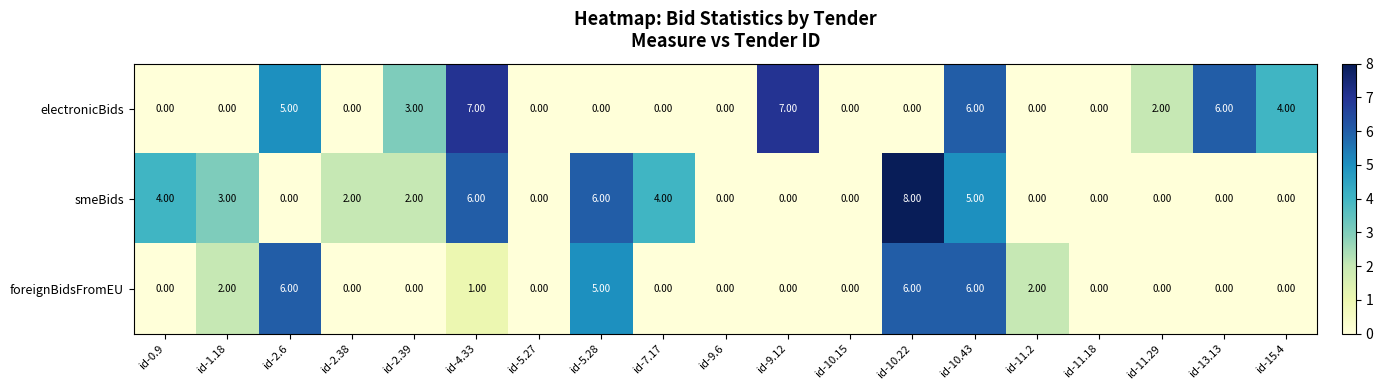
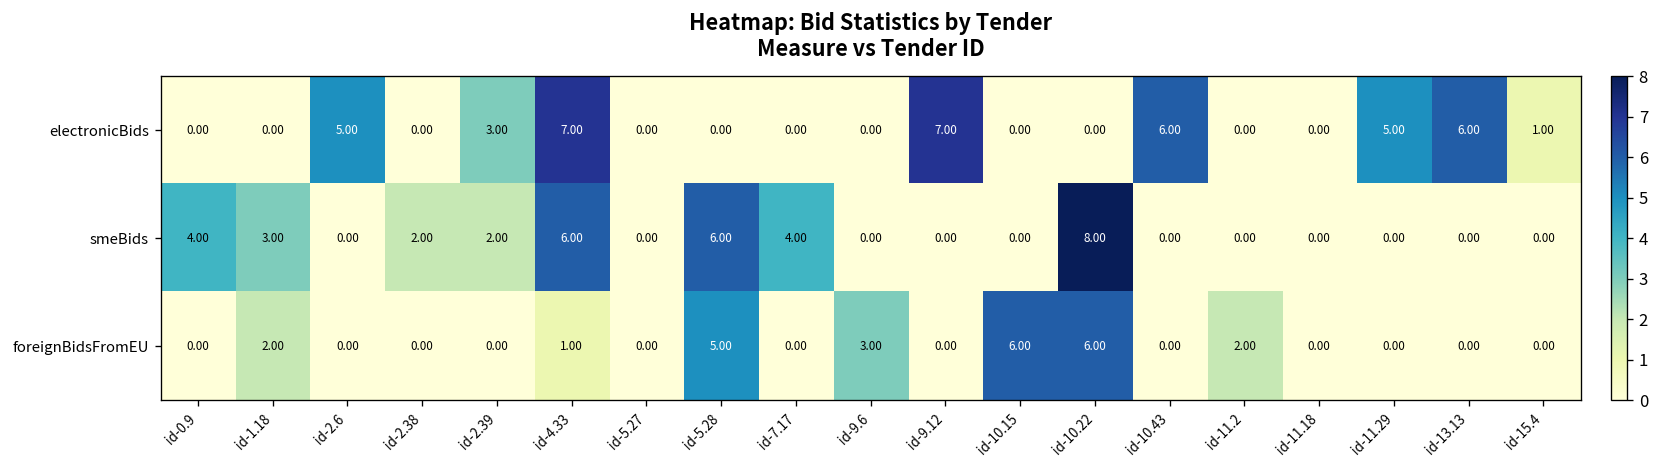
electronicBids, id-11.29: 2.00 -> 5.00
electronicBids, id-15.4: 4.00 -> 1.00
smeBids, id-10.43: 5.00 -> 0.00
foreignBidsFromEU, id-2.6: 6.00 -> 0.00
foreignBidsFromEU, id-9.6: 0.00 -> 3.00
foreignBidsFromEU, id-10.15: 0.00 -> 6.00
foreignBidsFromEU, id-10.43: 6.00 -> 0.00
